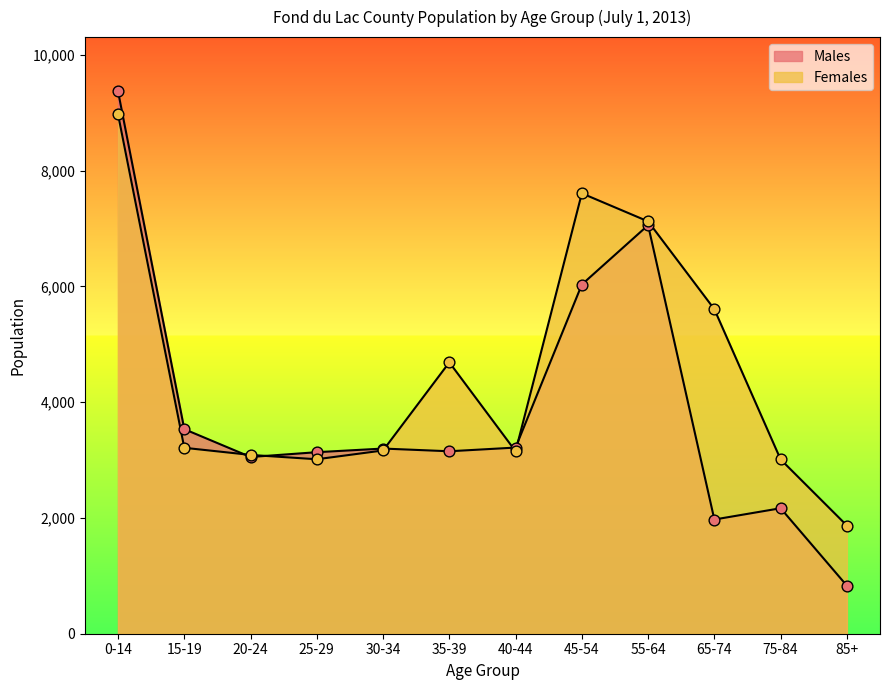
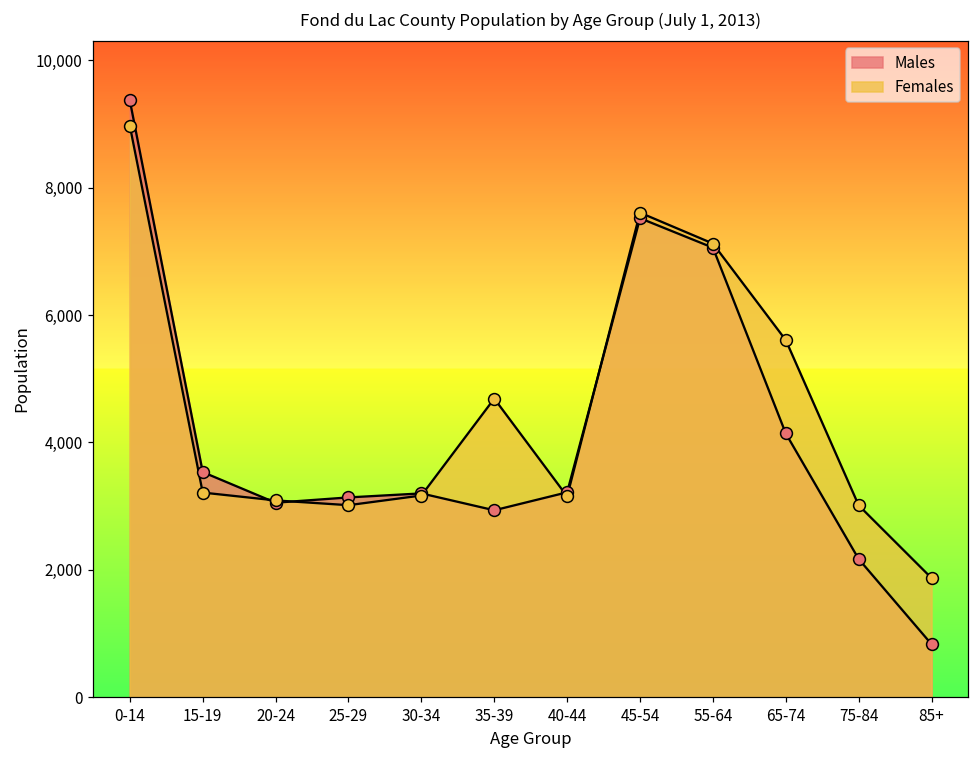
Males, 35-39: 3,200 -> 2,900
Males, 45-54: 6,000 -> 7,500
Males, 65-74: 2,000 -> 4,100
